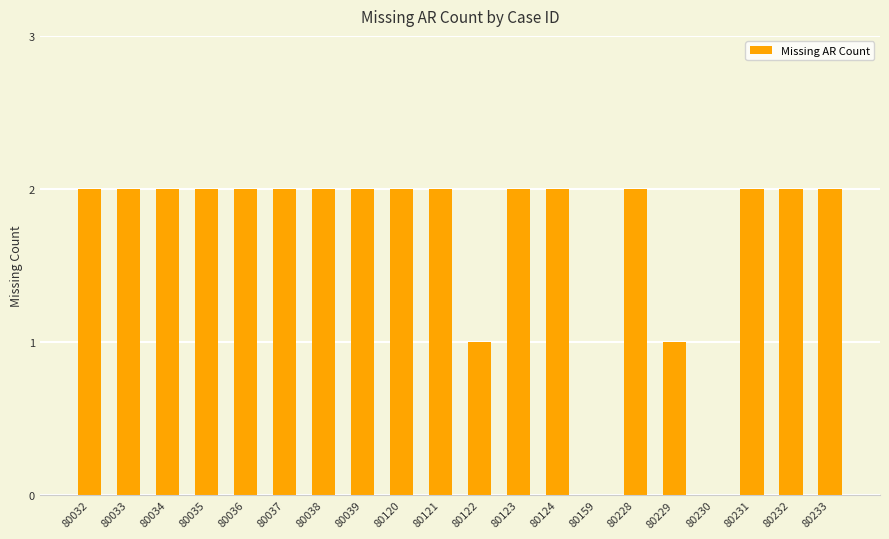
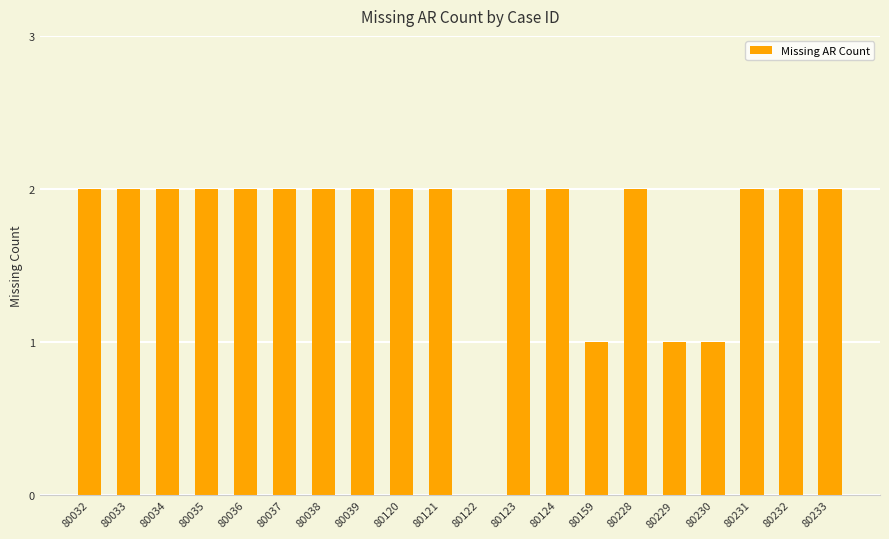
80122: 1 -> 0
80159: 0 -> 1
80230: 0 -> 1
